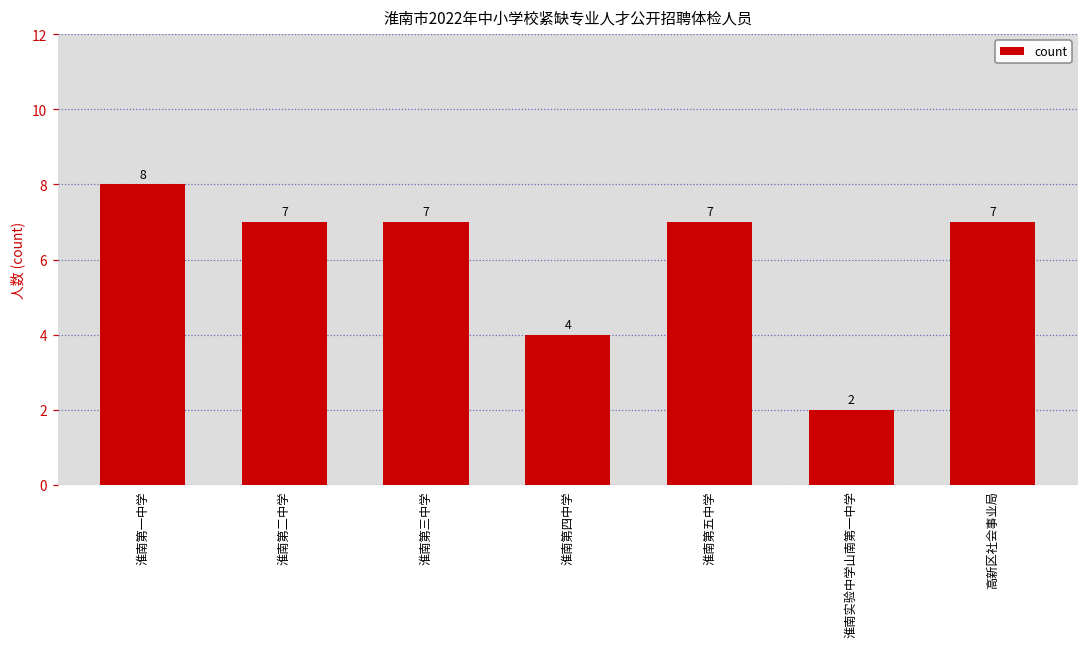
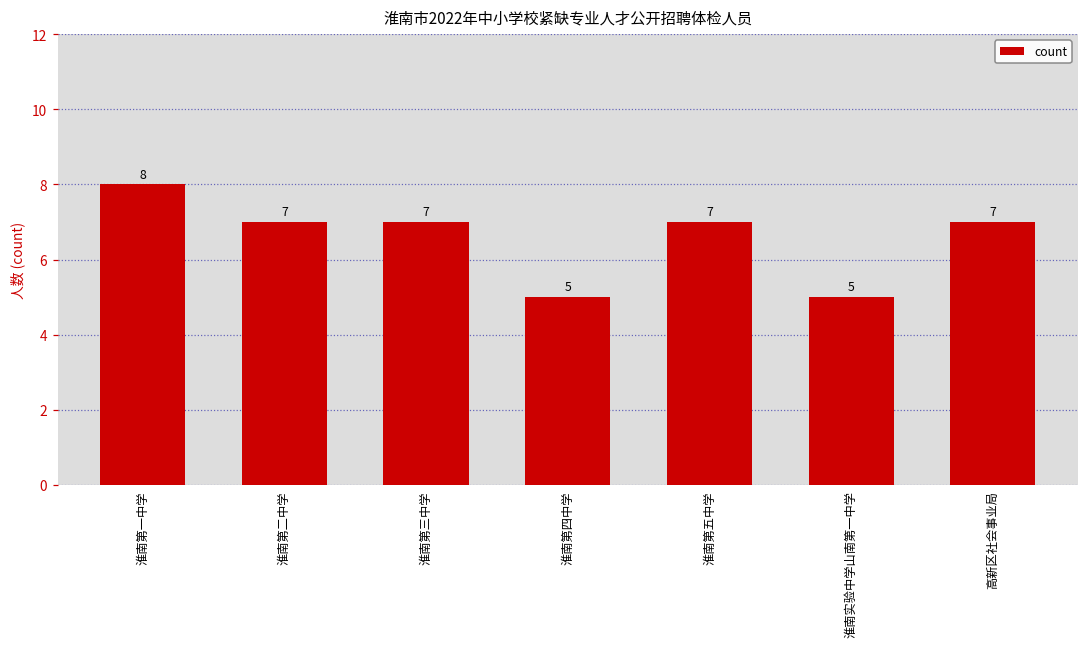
淮南第四中学: 4 -> 5
淮南实验中学山南第一中学: 2 -> 5
